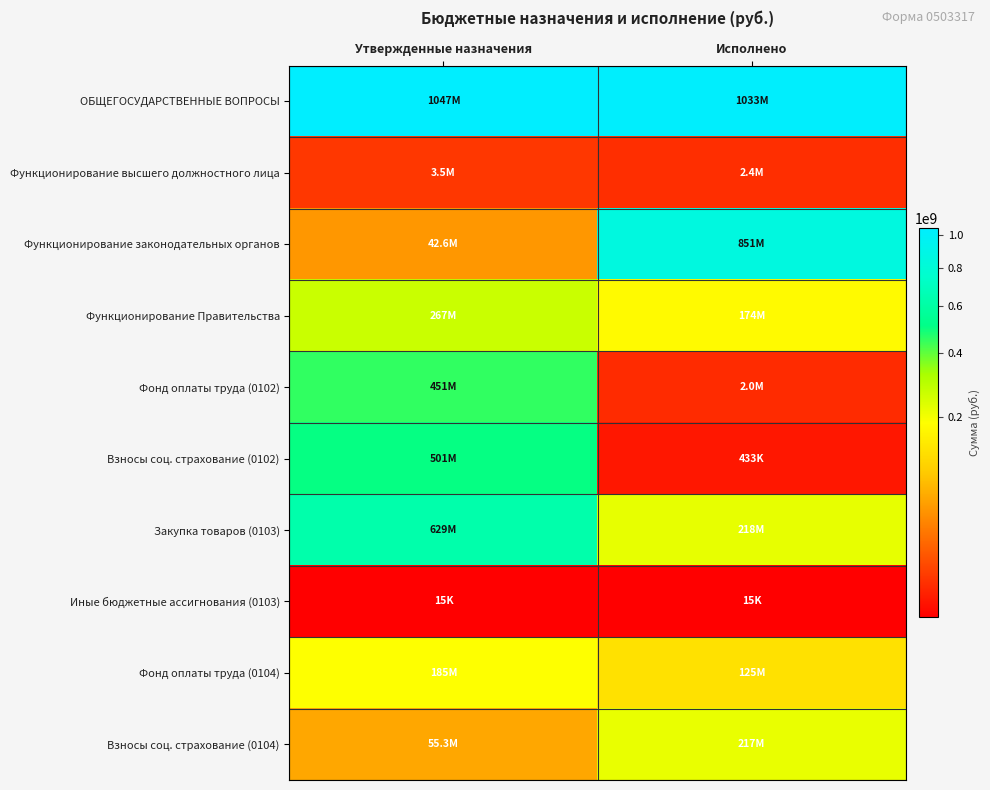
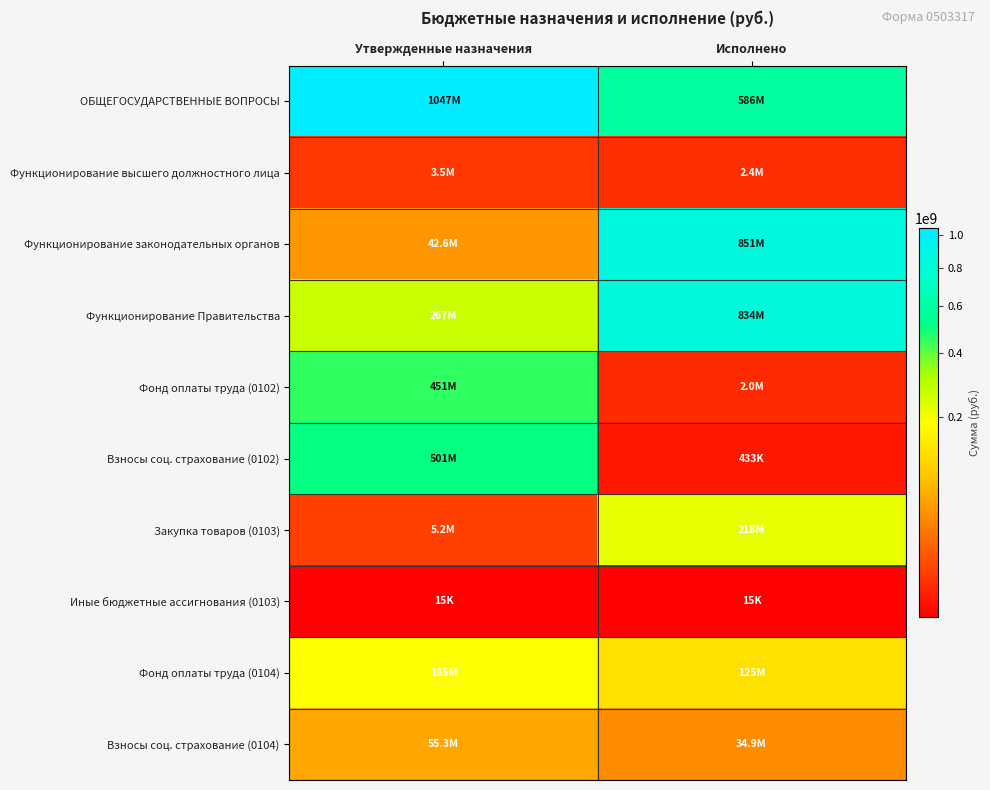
ОБЩЕГОСУДАРСТВЕННЫЕ ВОПРОСЫ, Исполнено: 1033M -> 586M
Функционирование Правительства, Исполнено: 174M -> 834M
Закупка товаров (0103), Утвержденные назначения: 629M -> 5.2M
Взносы соц. страхование (0104), Исполнено: 217M -> 34.9M
